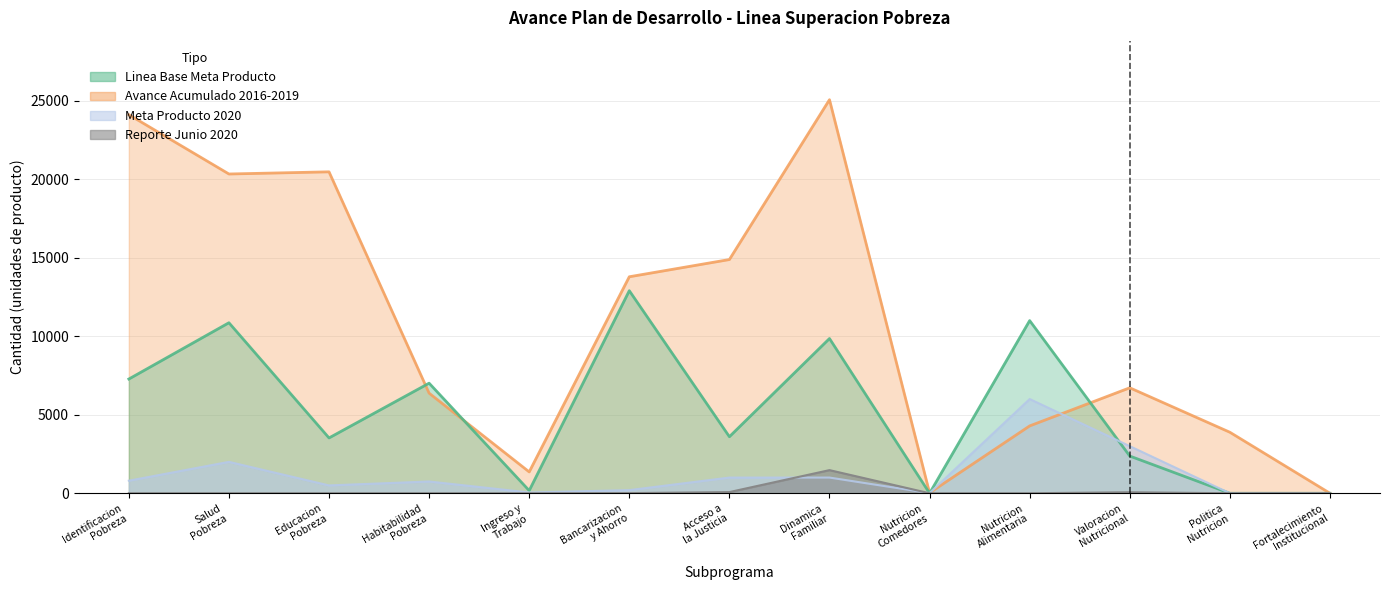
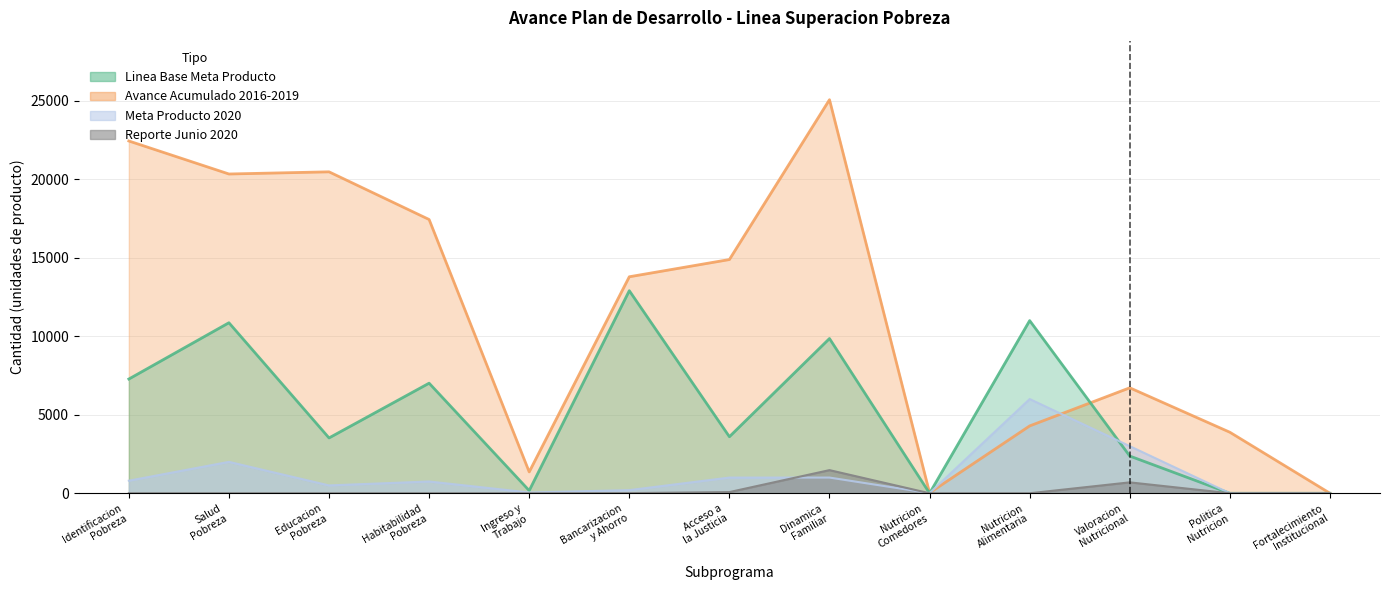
Avance Acumulado 2016-2019, Identificacion Pobreza: 24100 -> 22400
Avance Acumulado 2016-2019, Habitabilidad Pobreza: 6400 -> 17400
Reporte Junio 2020, Valoracion Nutricional: 100 -> 700
